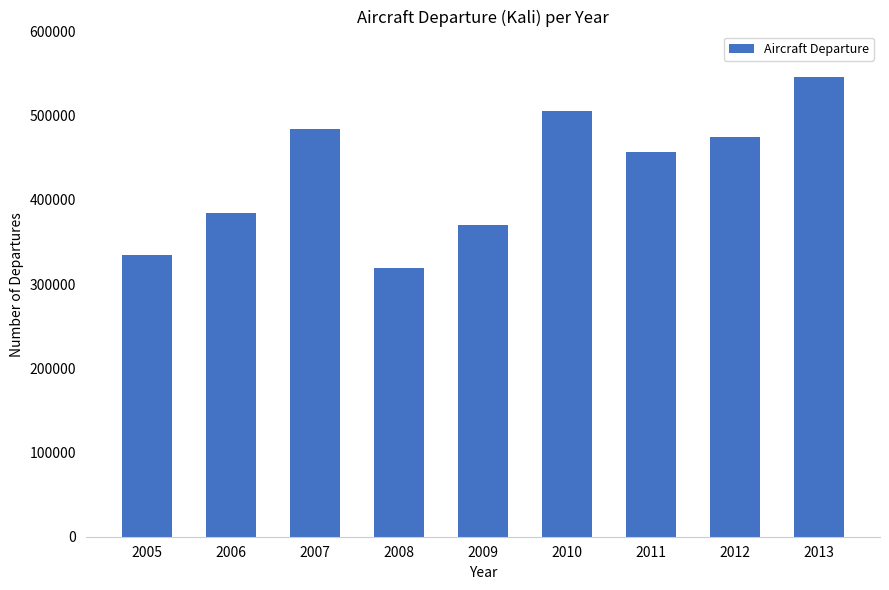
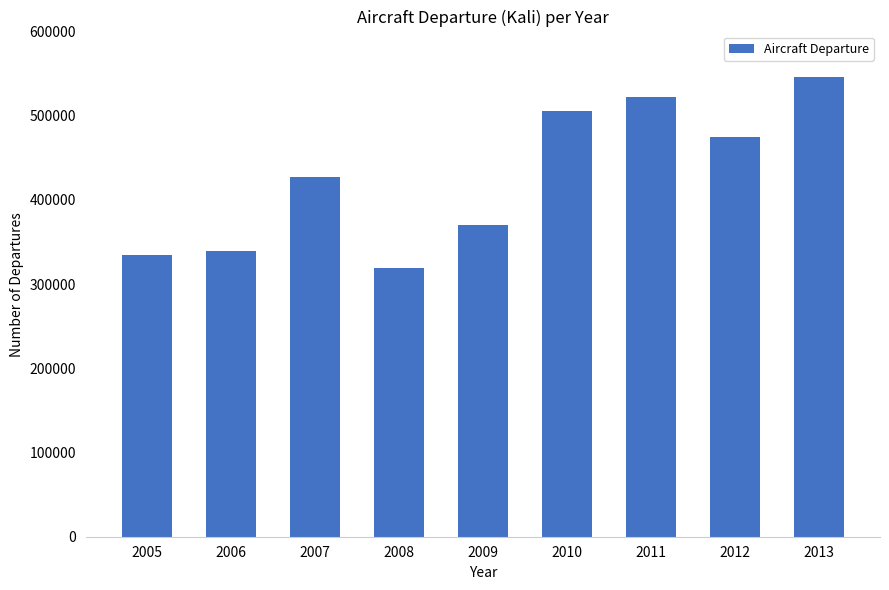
2006: 380000 -> 340000
2007: 480000 -> 430000
2011: 460000 -> 520000
